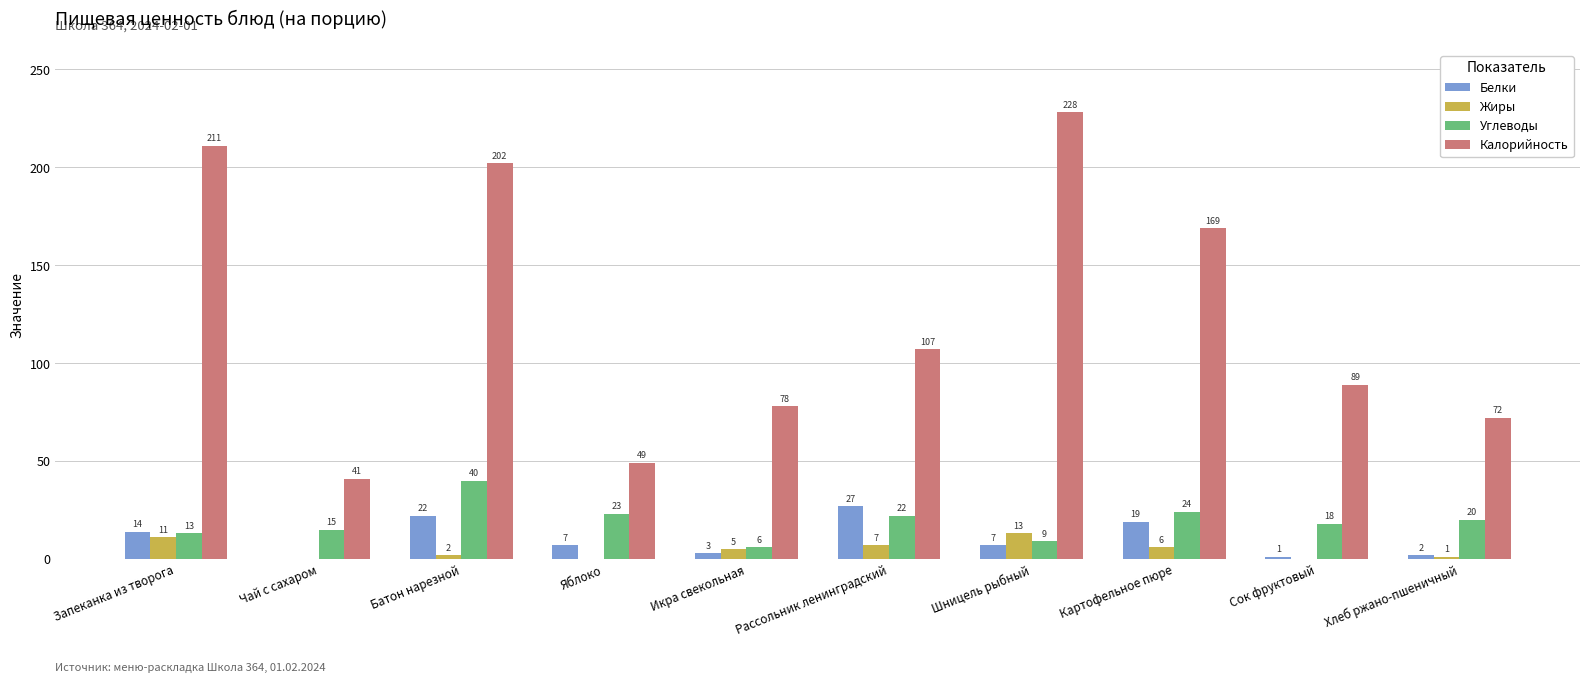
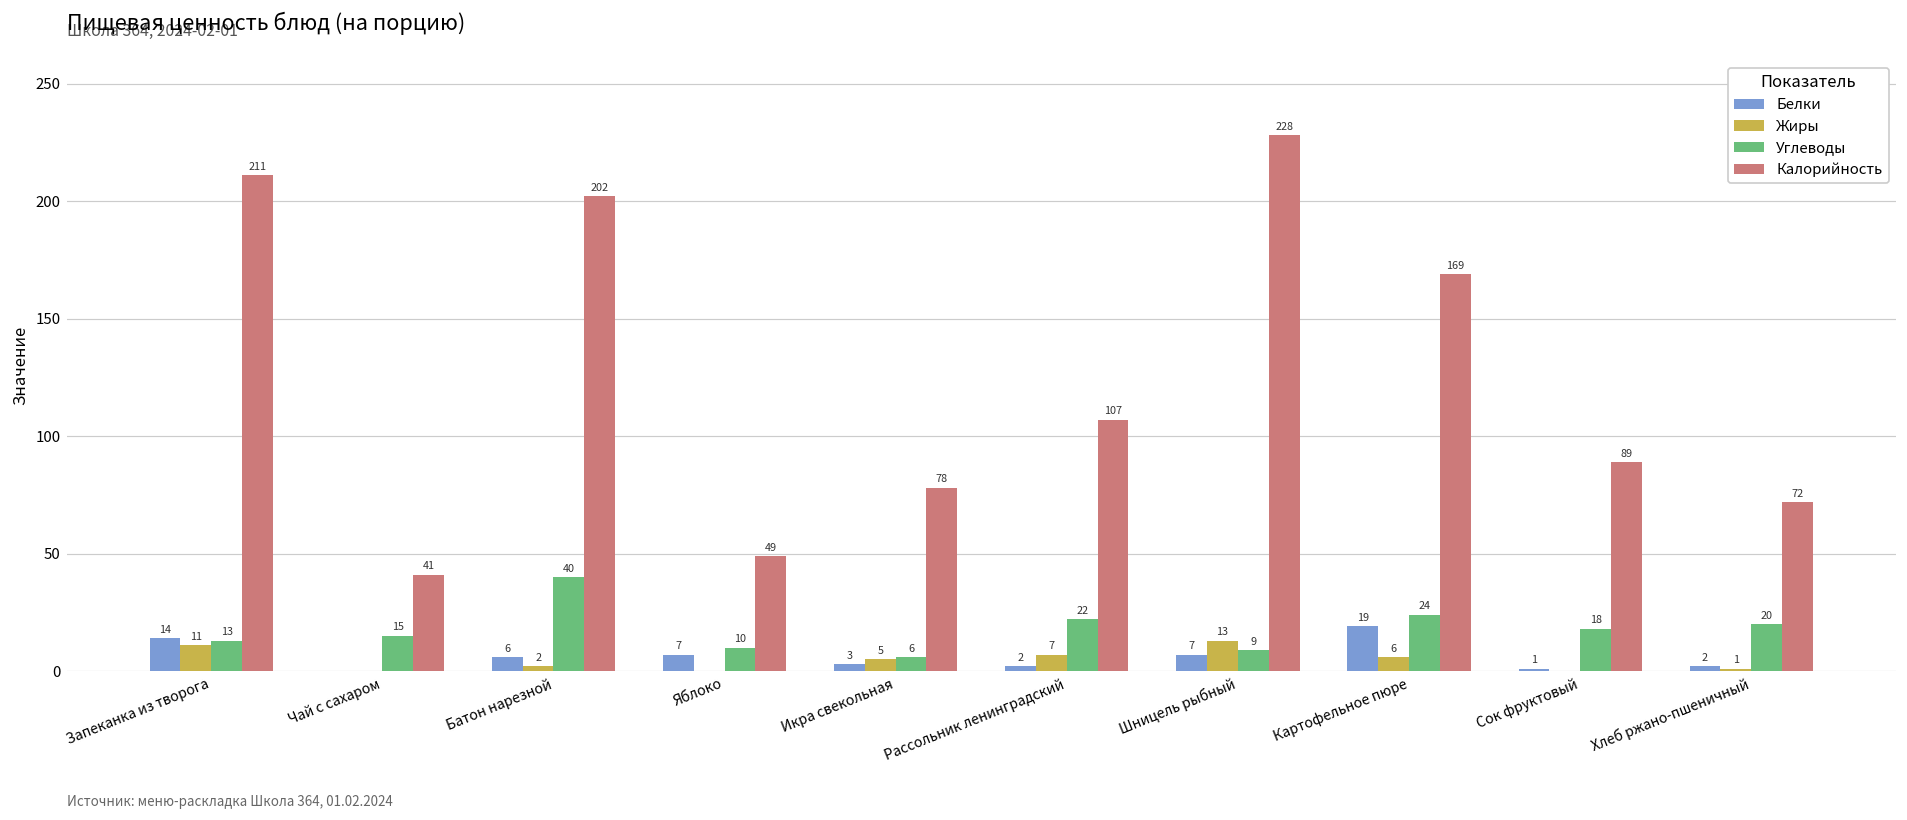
Белки, Батон нарезной: 22 -> 6
Углеводы, Яблоко: 23 -> 10
Белки, Рассольник ленинградский: 27 -> 2
